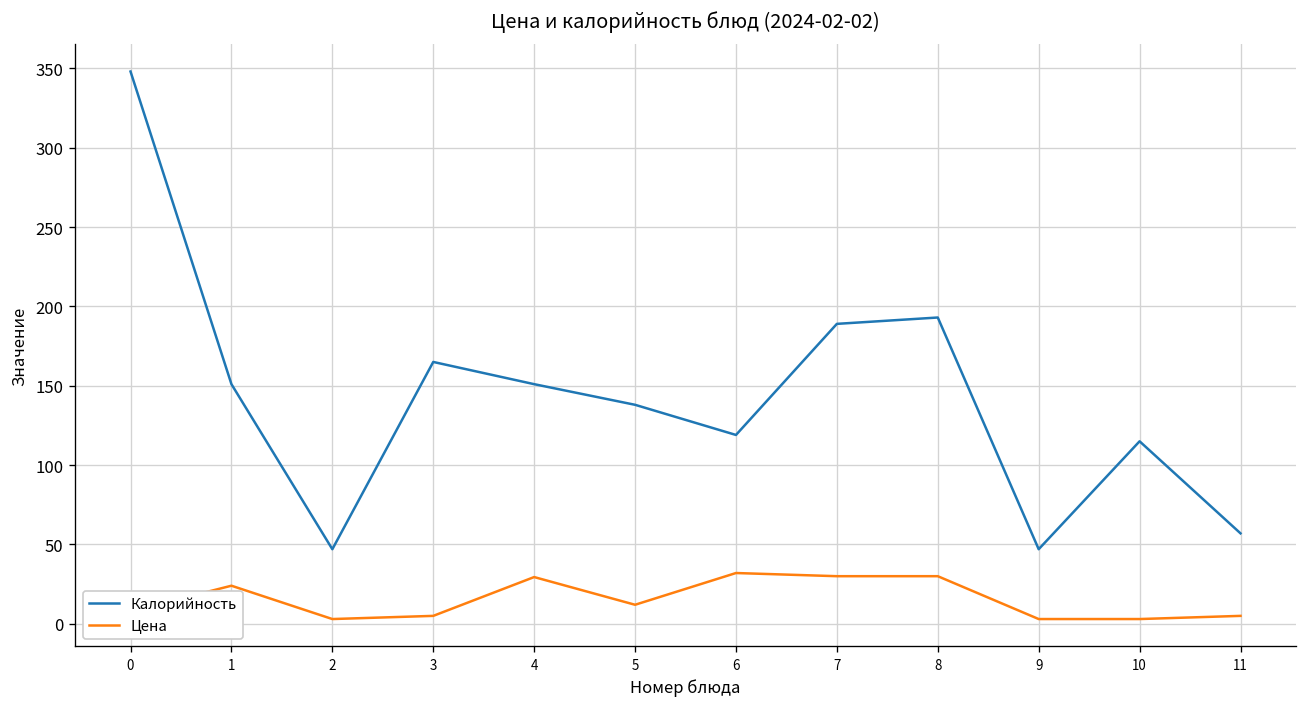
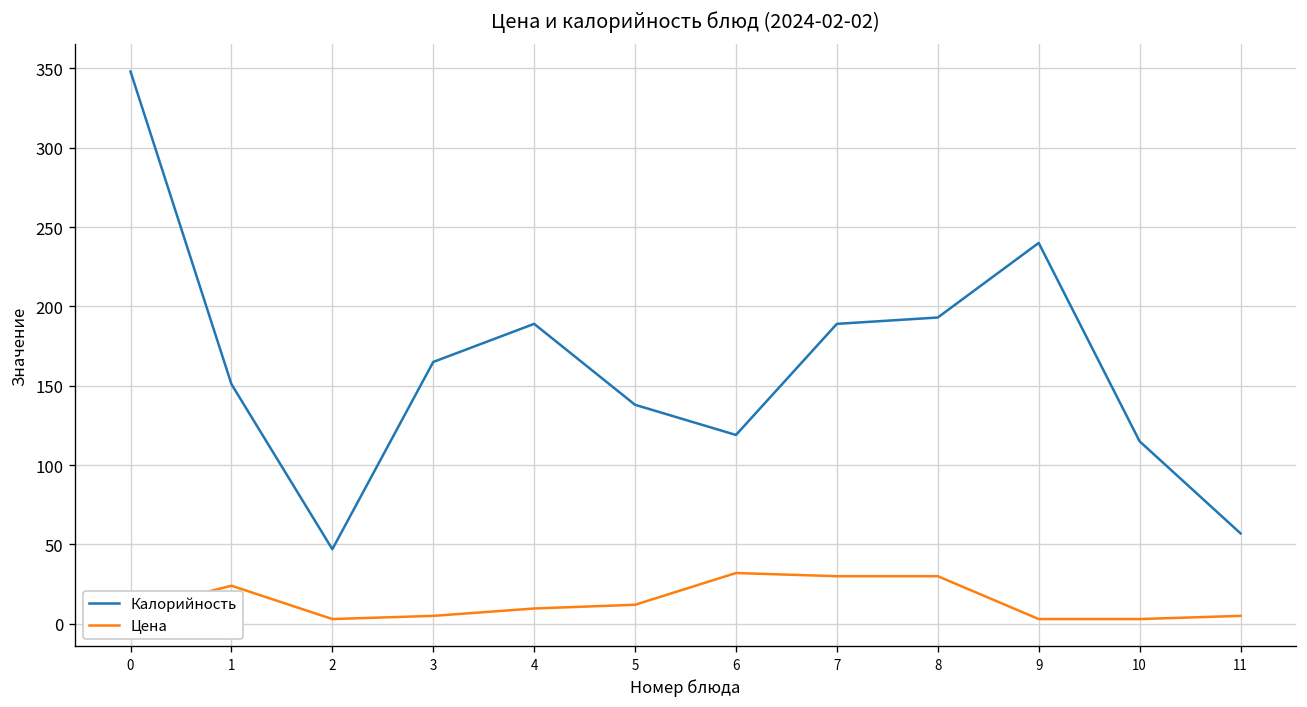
Калорийность, 4: 151 -> 189
Цена, 4: 29 -> 10
Калорийность, 9: 47 -> 240
